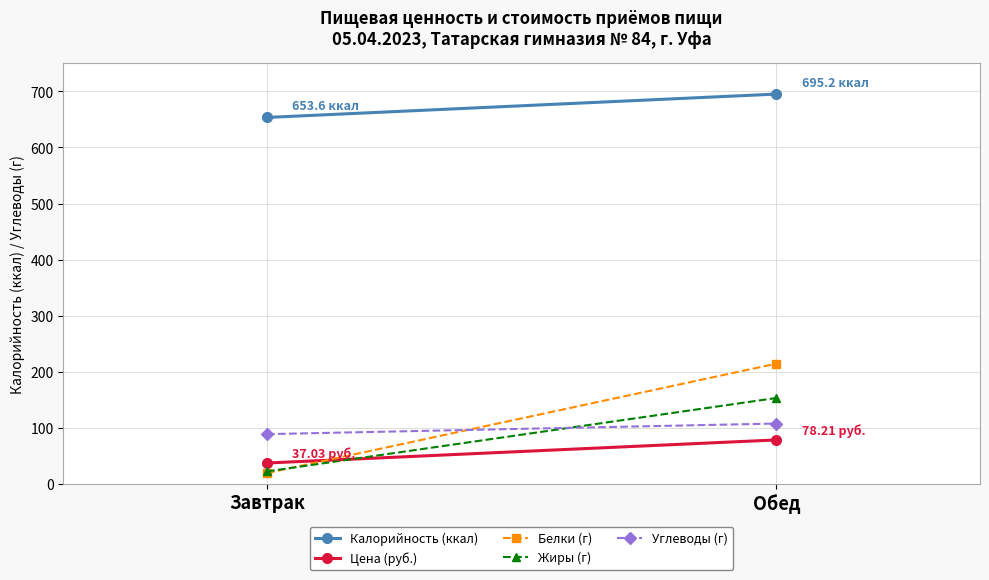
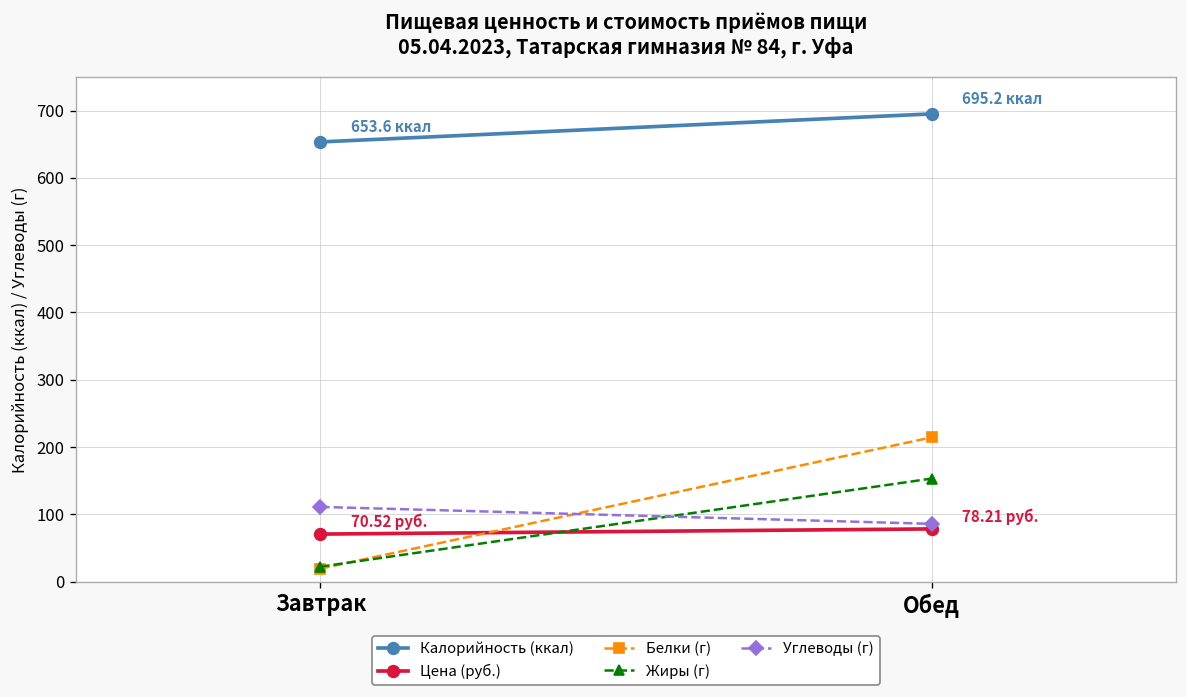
Цена (руб.), Завтрак: 37.03 -> 70.52
Углеводы (г), Завтрак: 90 -> 110
Углеводы (г), Обед: 110 -> 90
